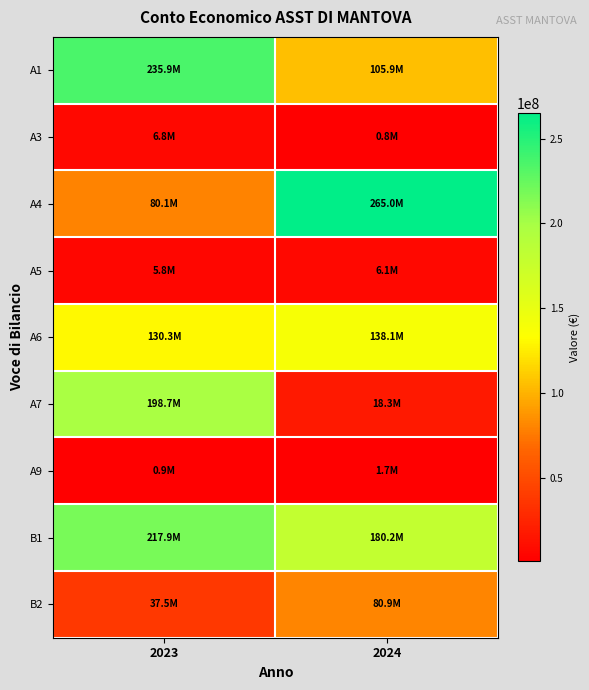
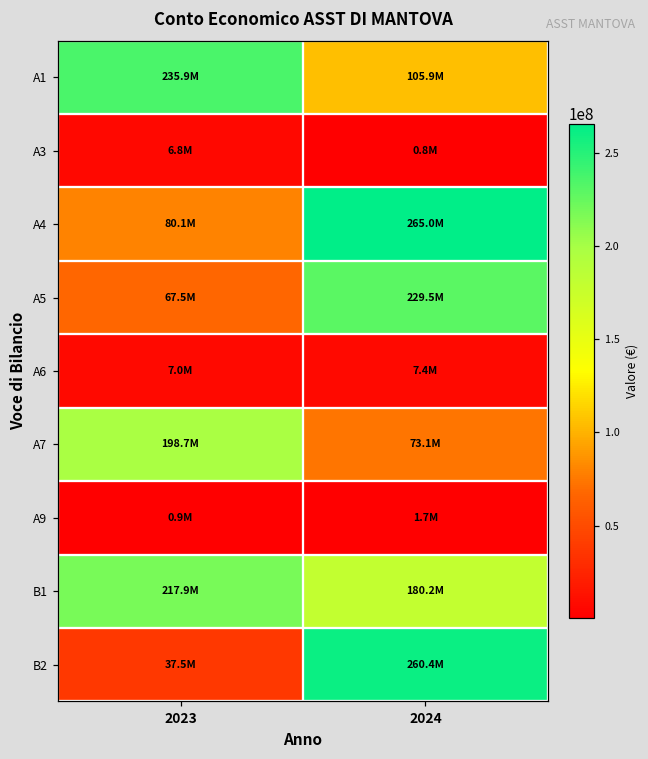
A5, 2023: 5.8M -> 67.5M
A5, 2024: 6.1M -> 229.5M
A6, 2023: 130.3M -> 7.0M
A6, 2024: 138.1M -> 7.4M
A7, 2024: 18.3M -> 73.1M
B2, 2024: 80.9M -> 260.4M
